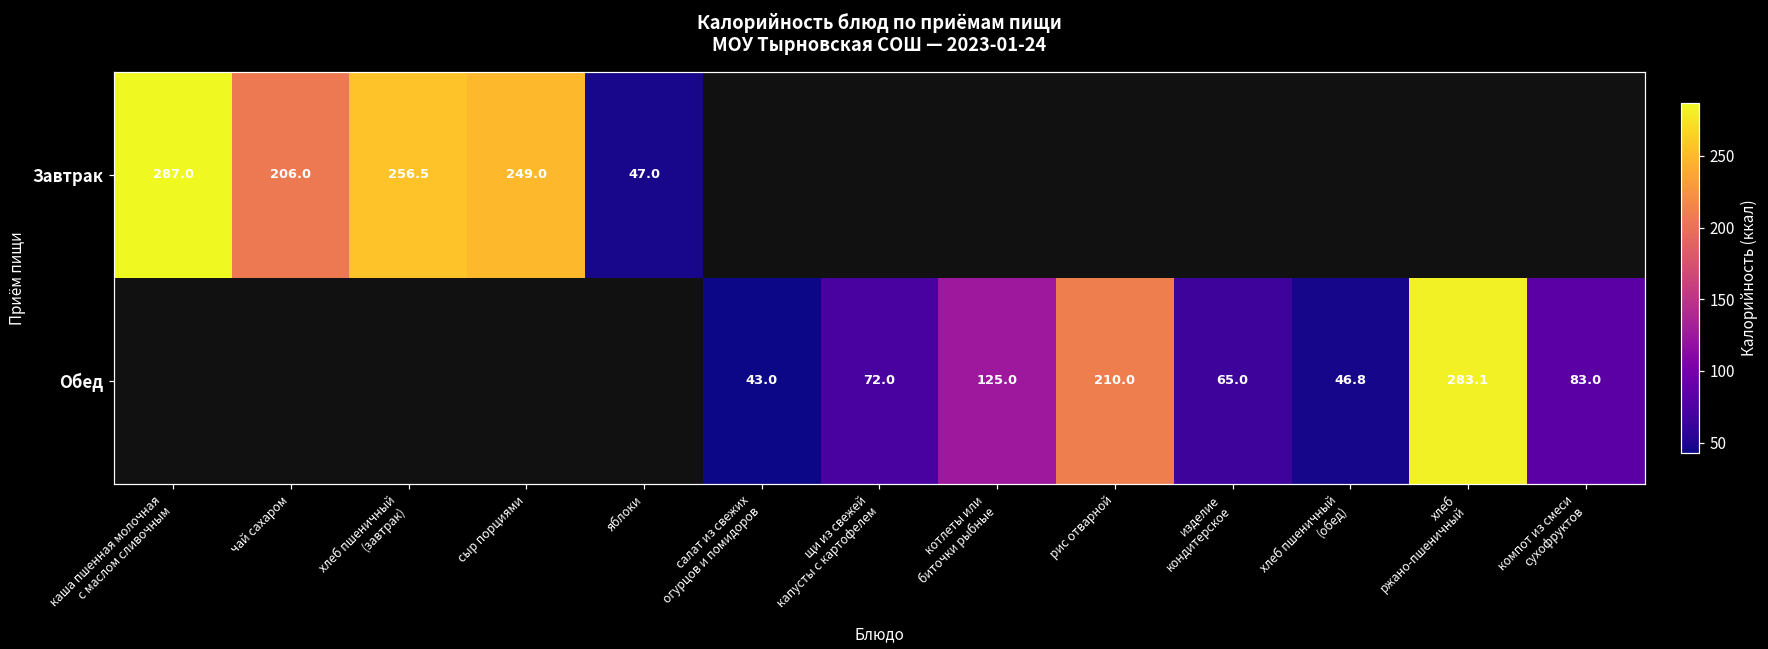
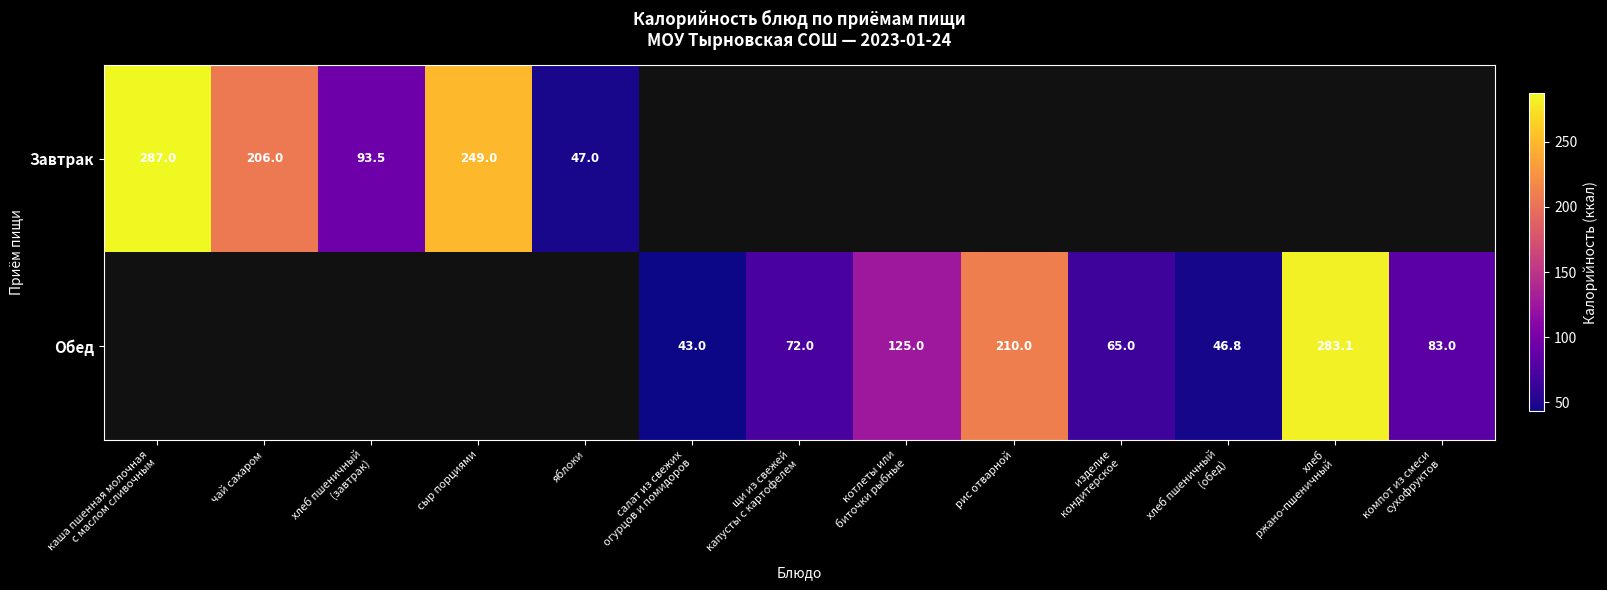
Завтрак, хлеб пшеничный (завтрак): 256.5 -> 93.5
